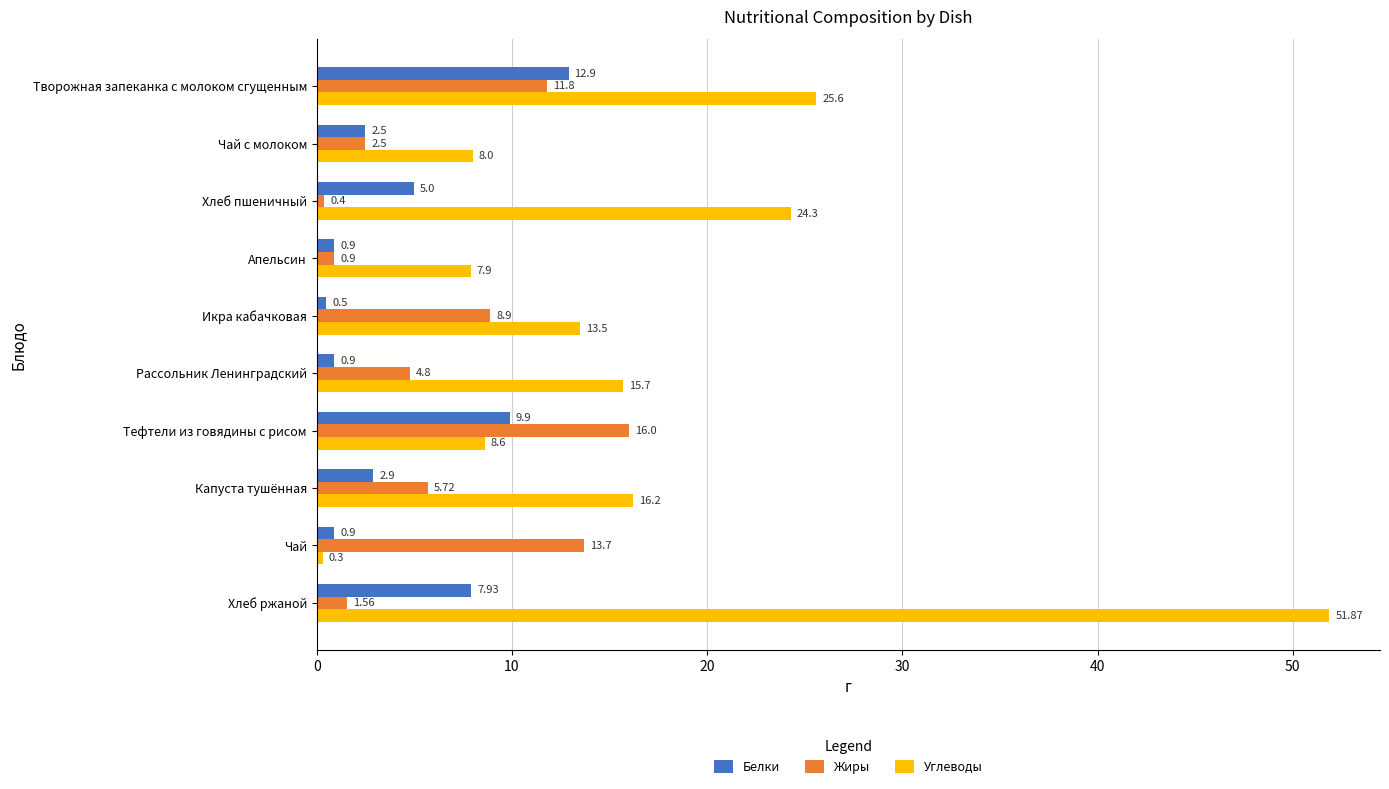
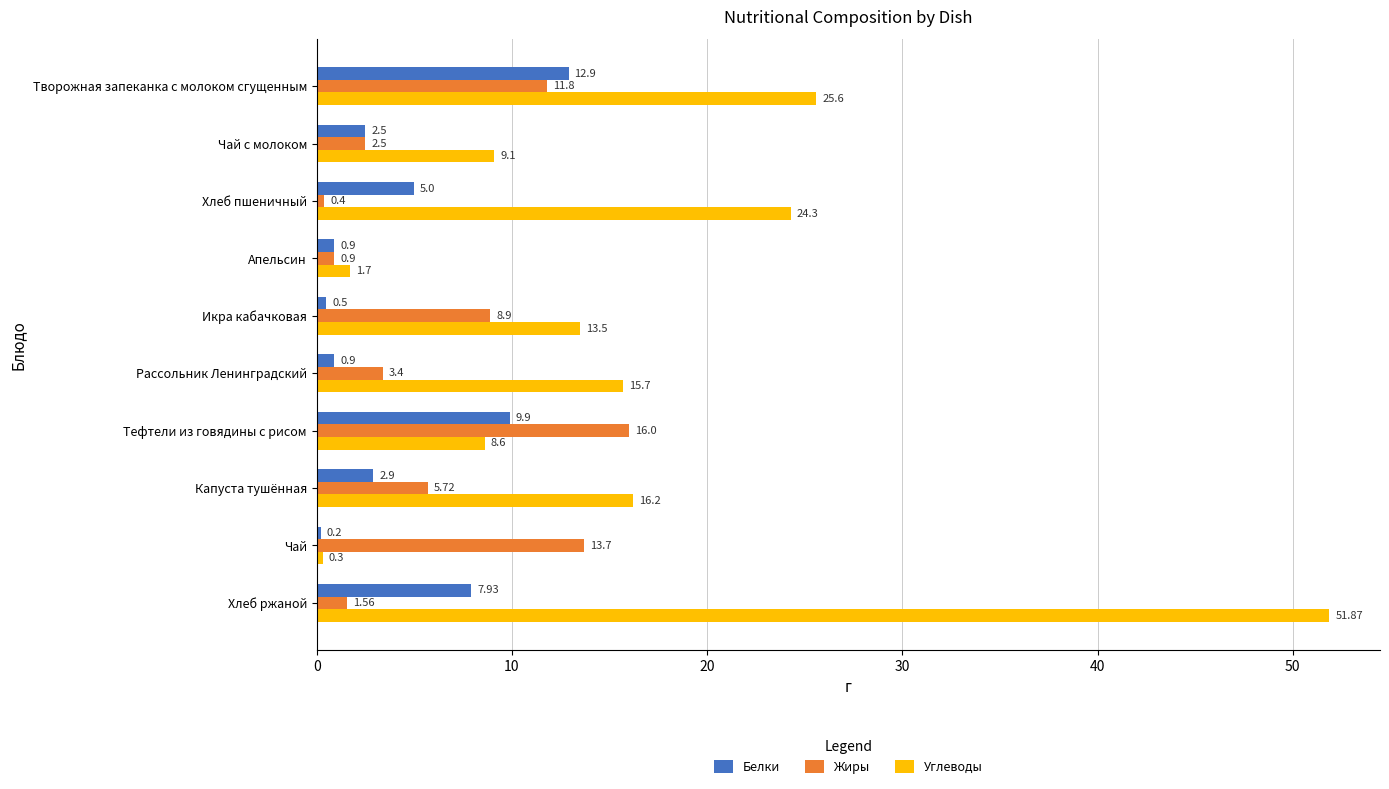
Углеводы, Чай с молоком: 8.0 -> 9.1
Углеводы, Апельсин: 7.9 -> 1.7
Жиры, Рассольник Ленинградский: 4.8 -> 3.4
Белки, Чай: 0.9 -> 0.2
